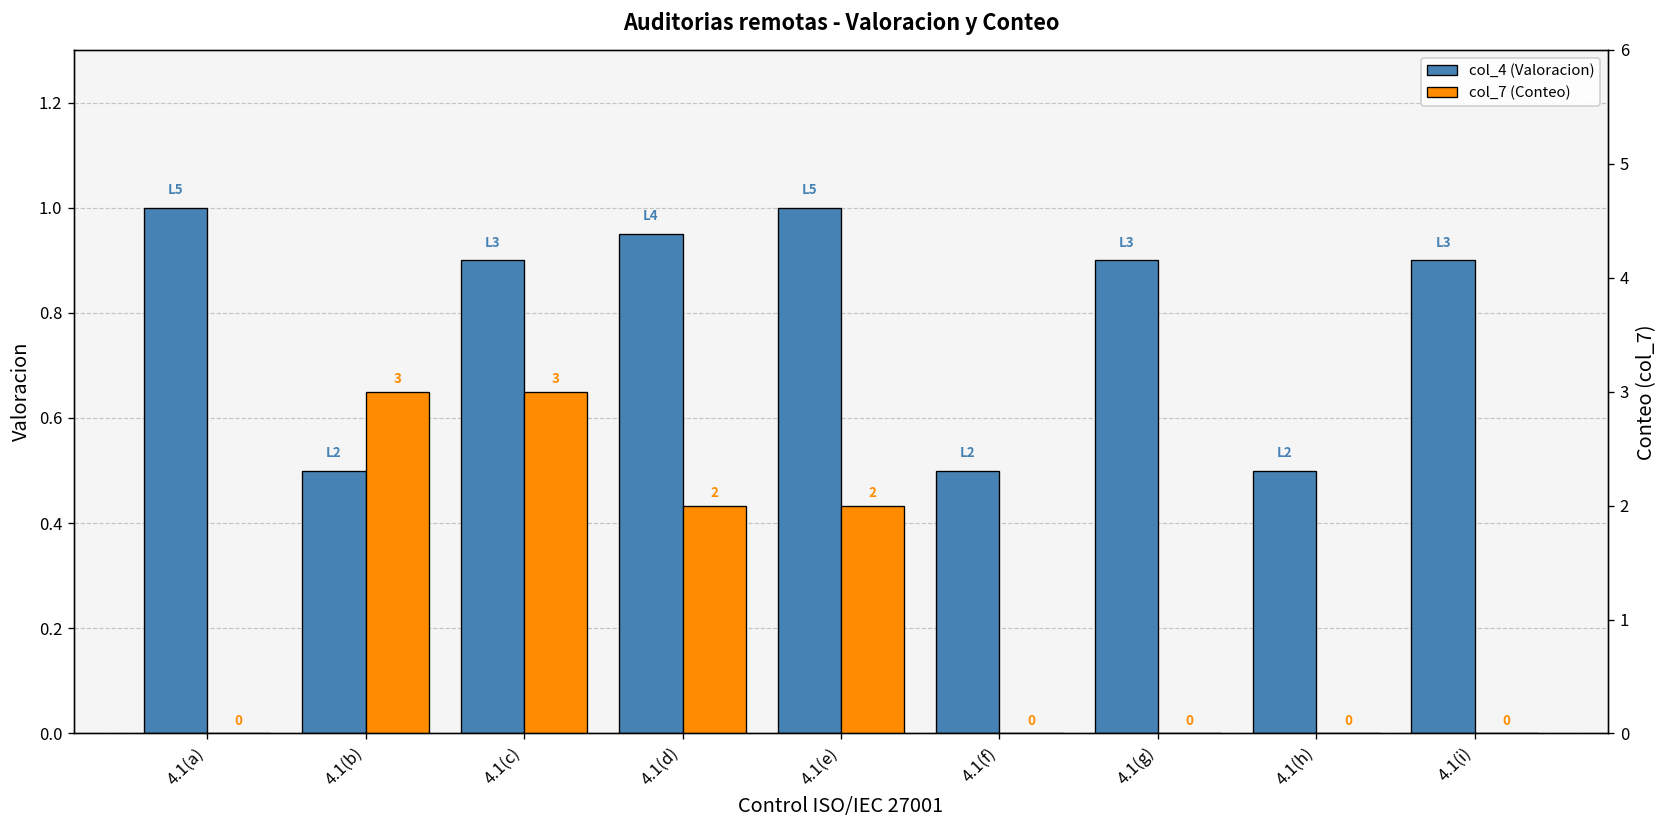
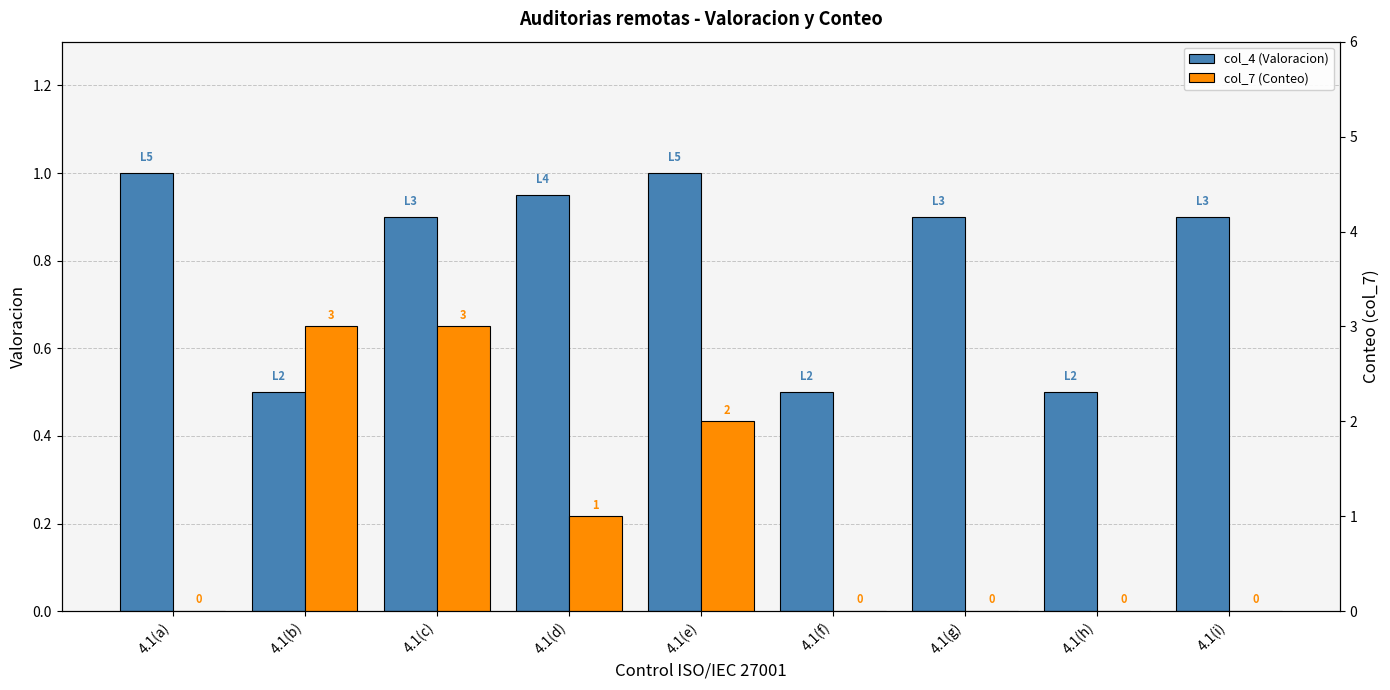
col_7 (Conteo), 4.1(d): 2 -> 1
